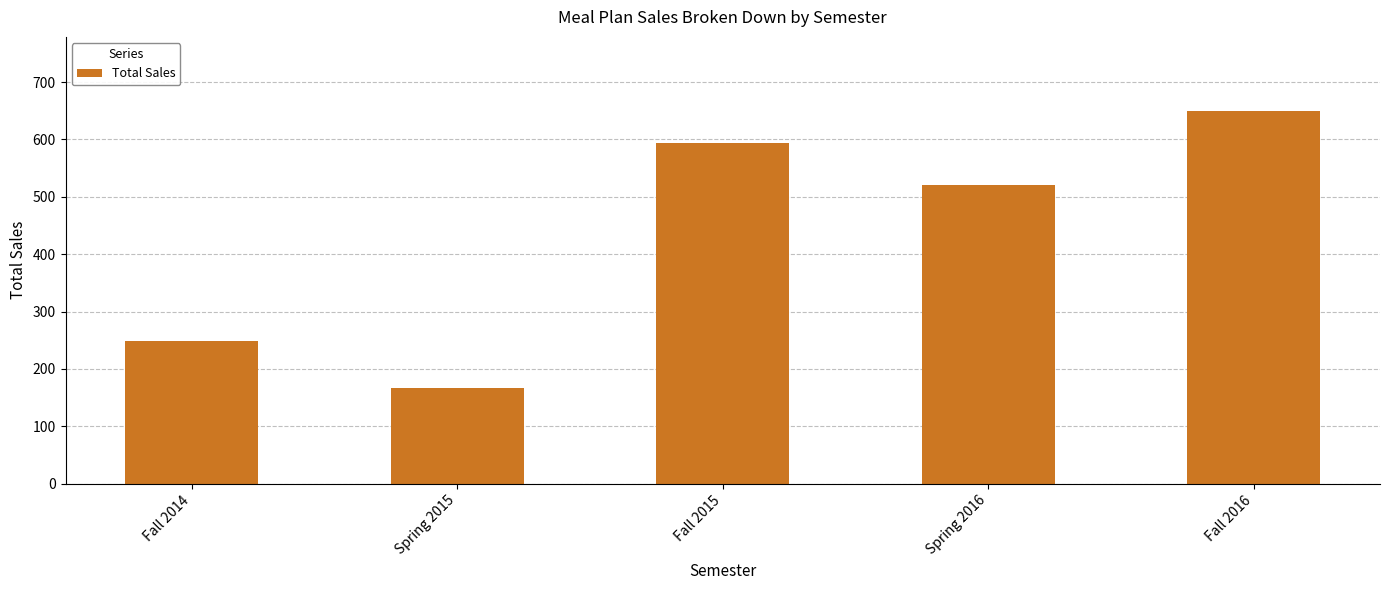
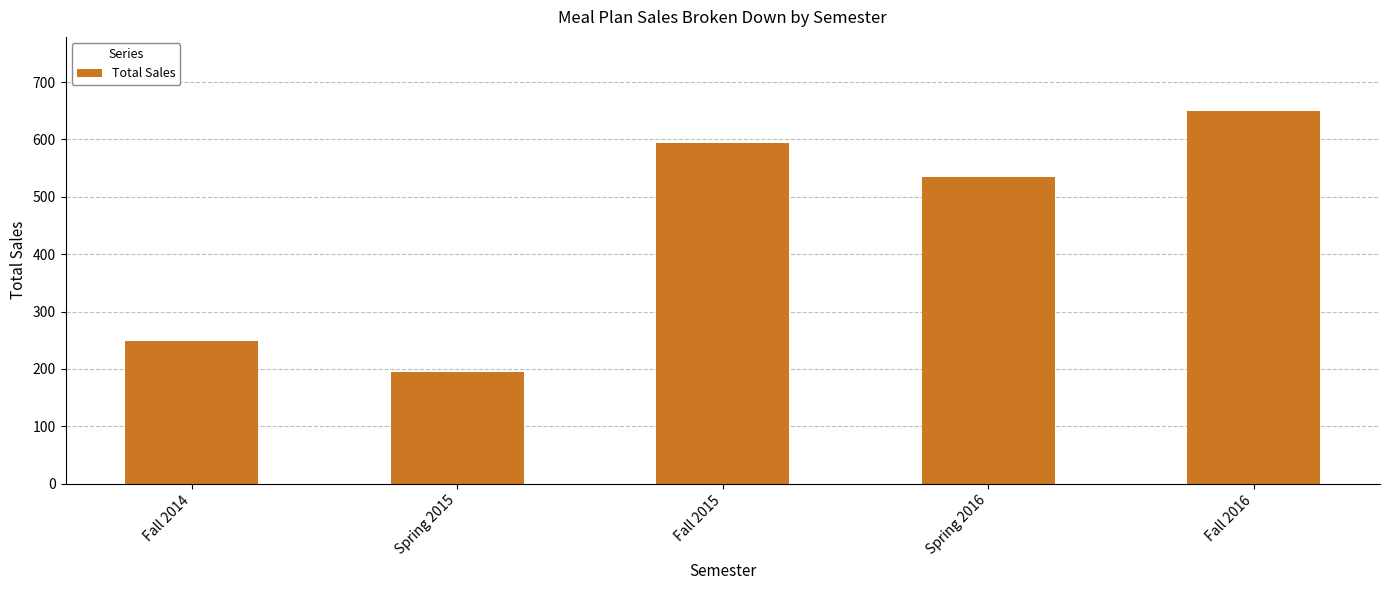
Spring 2015: 170 -> 200
Spring 2016: 520 -> 540
